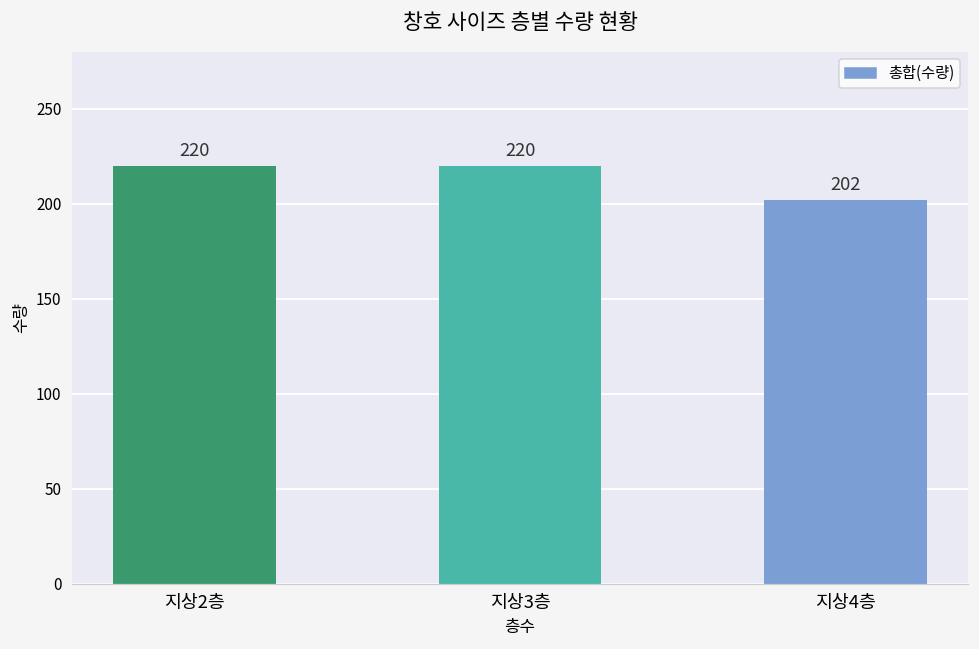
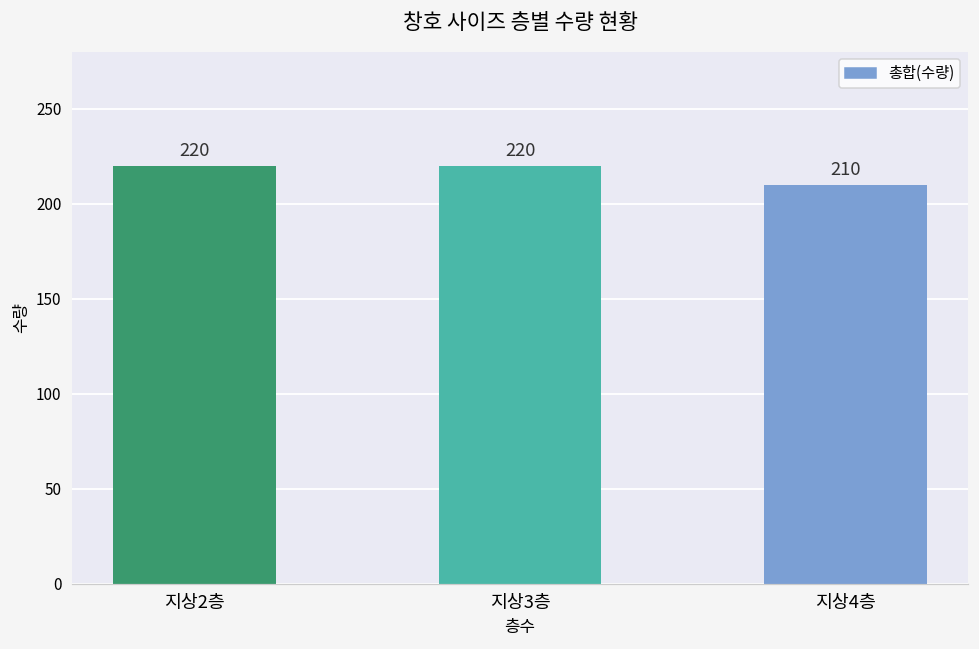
지상4층: 202 -> 210
